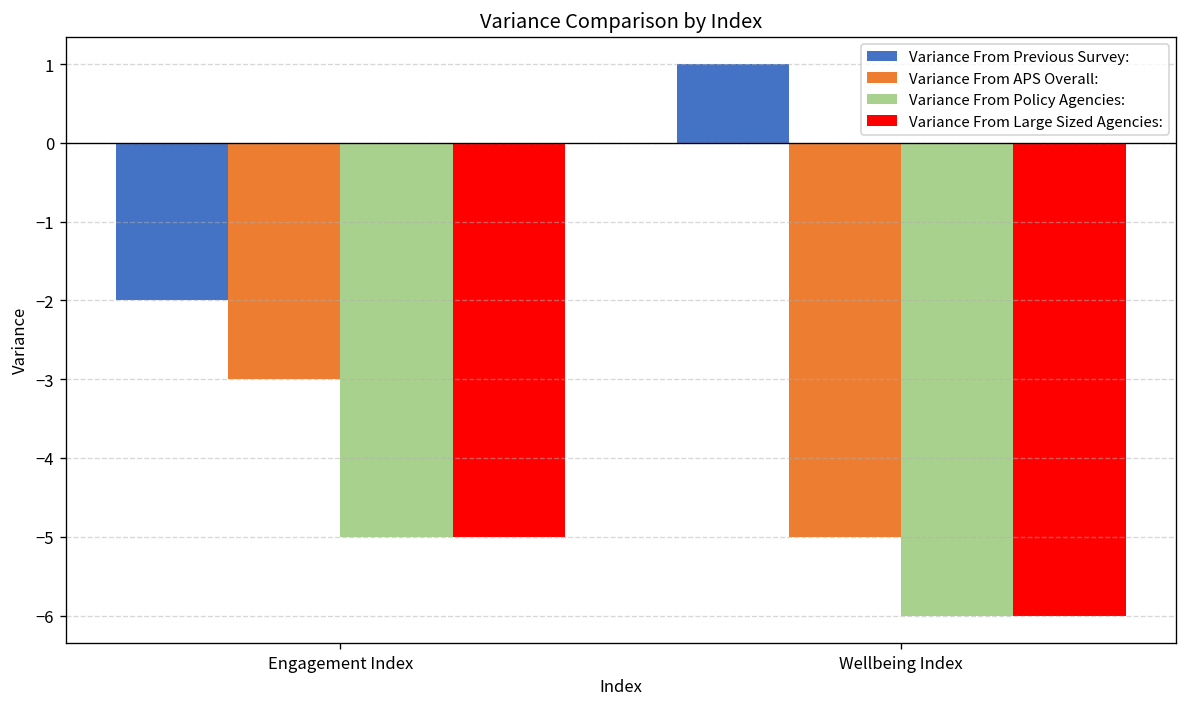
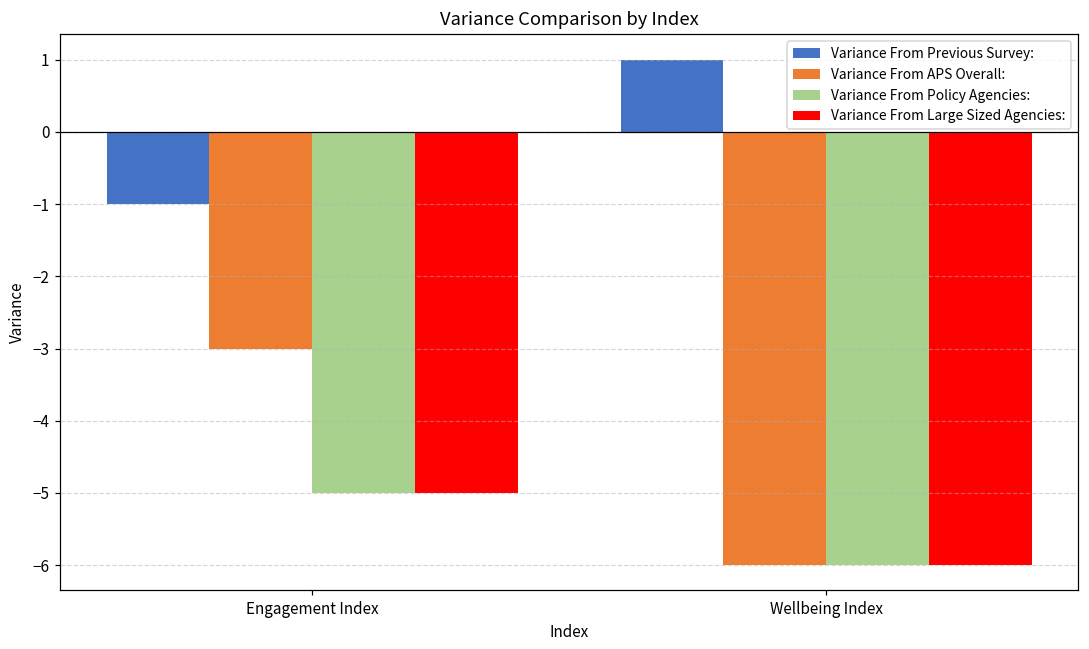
Variance From Previous Survey:, Engagement Index: -2 -> -1
Variance From APS Overall:, Wellbeing Index: -5 -> -6
